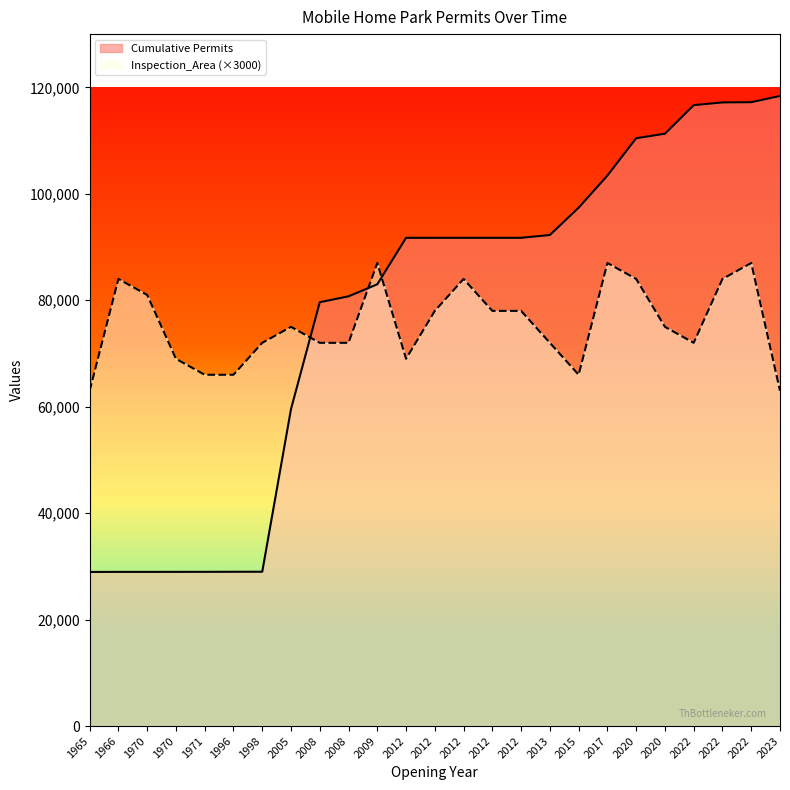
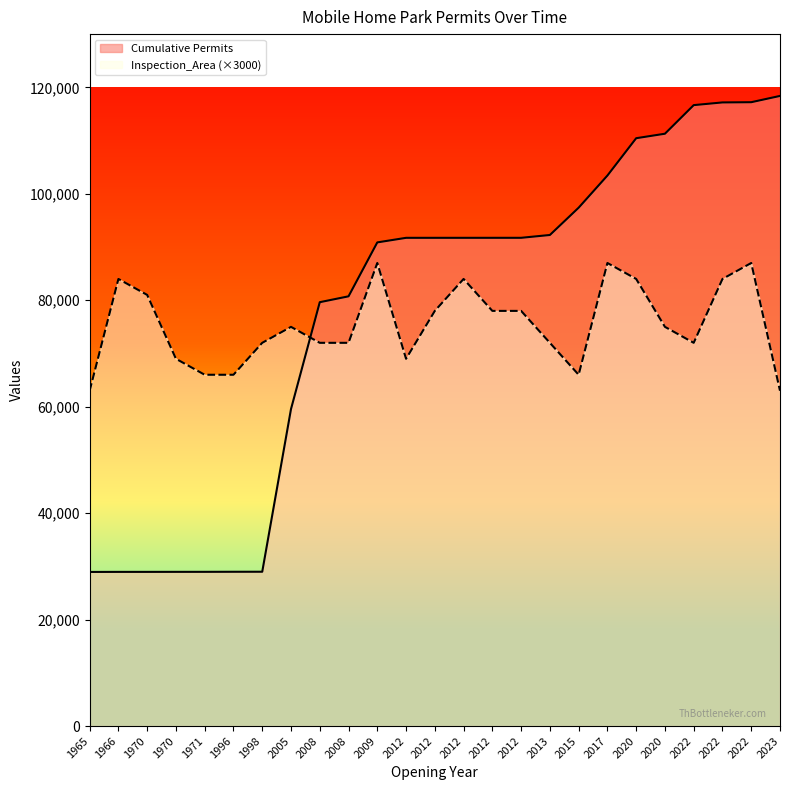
Cumulative Permits, 2009: 83,000 -> 91,000
